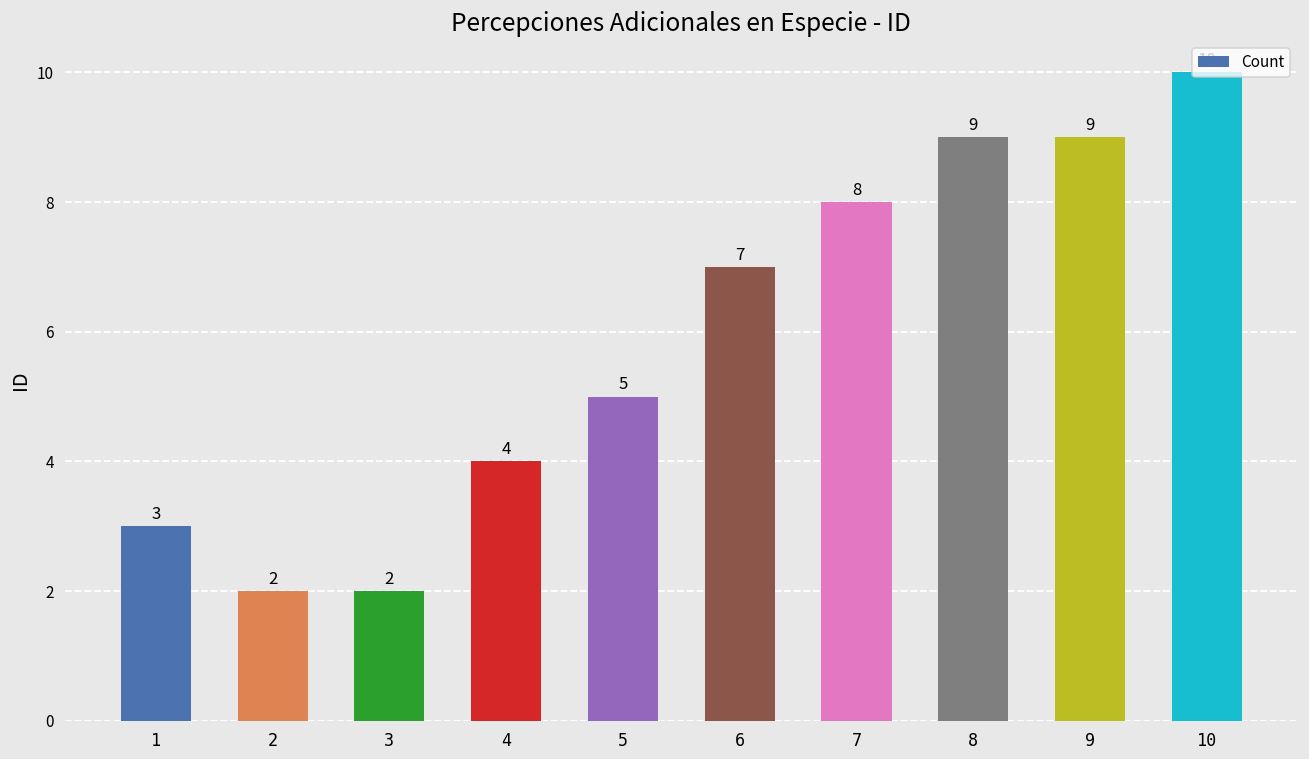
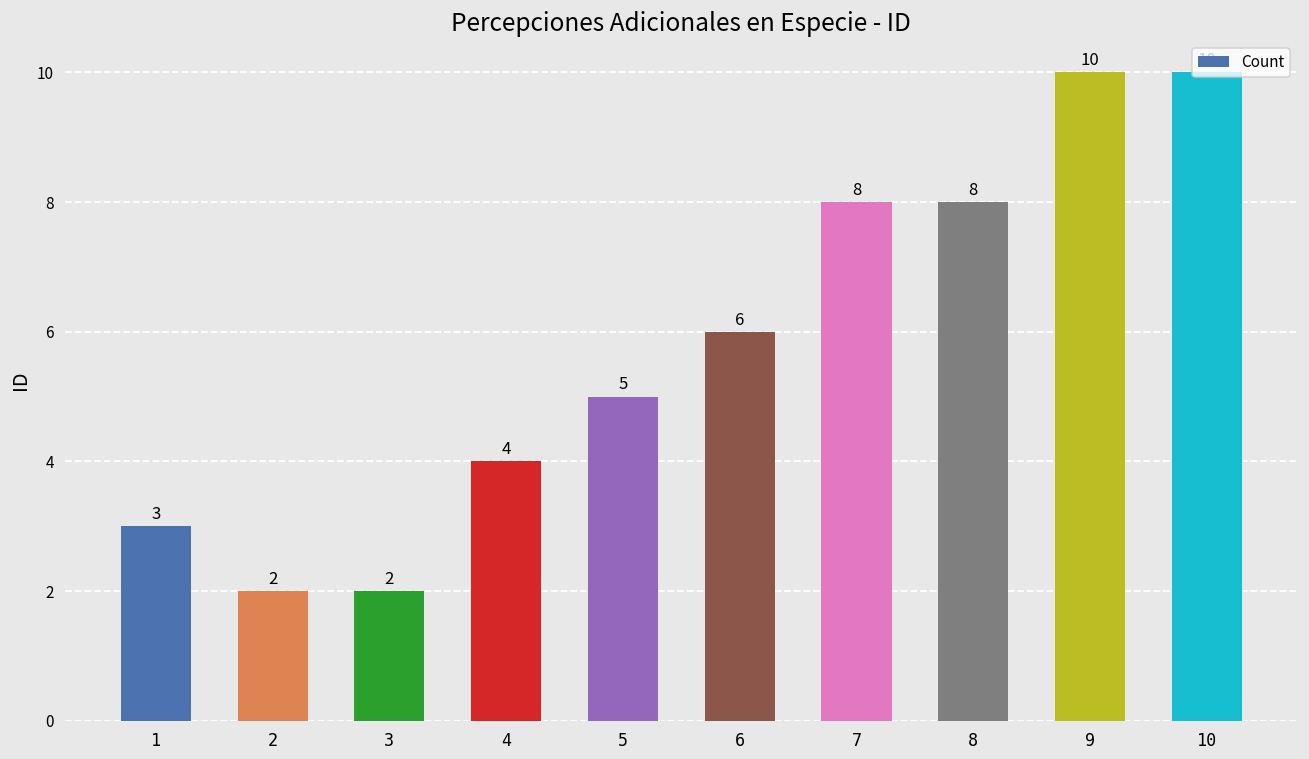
6: 7 -> 6
8: 9 -> 8
9: 9 -> 10
